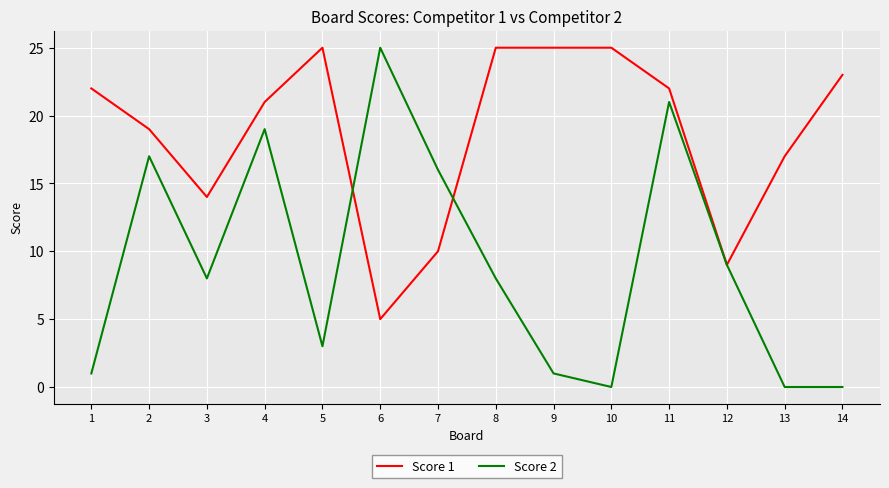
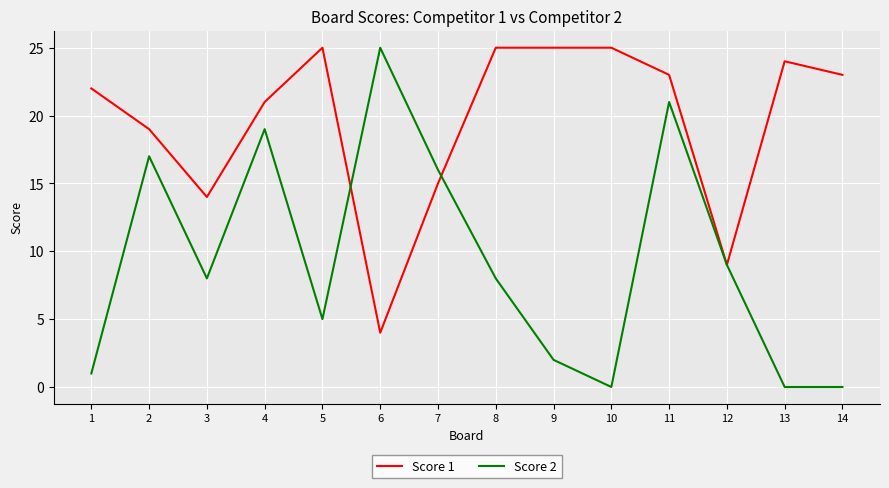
Score 2, 5: 3 -> 5
Score 1, 6: 5 -> 4
Score 1, 7: 10 -> 15
Score 2, 9: 1 -> 2
Score 1, 11: 22 -> 23
Score 1, 13: 17 -> 24
